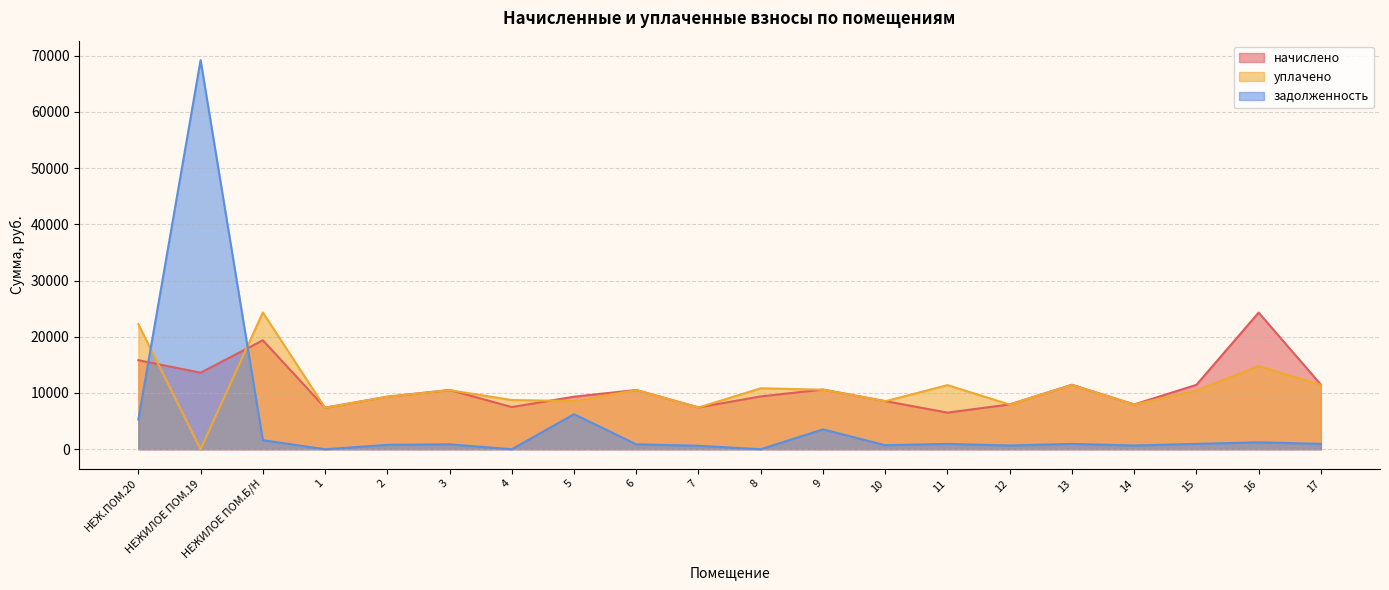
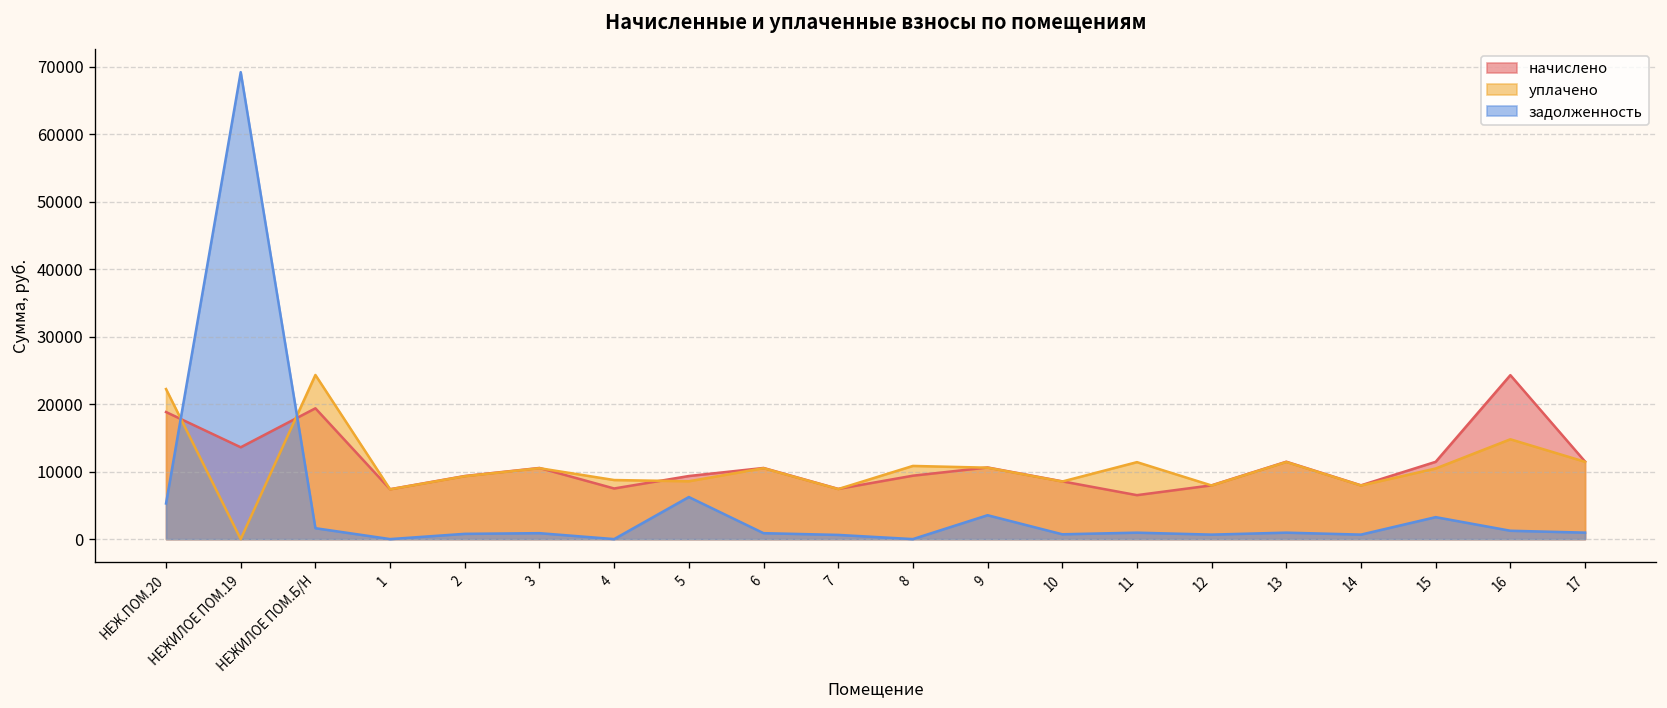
начислено, НЕЖ.ПОМ.20: 16000 -> 19000
задолженность, 15: 1000 -> 3000
